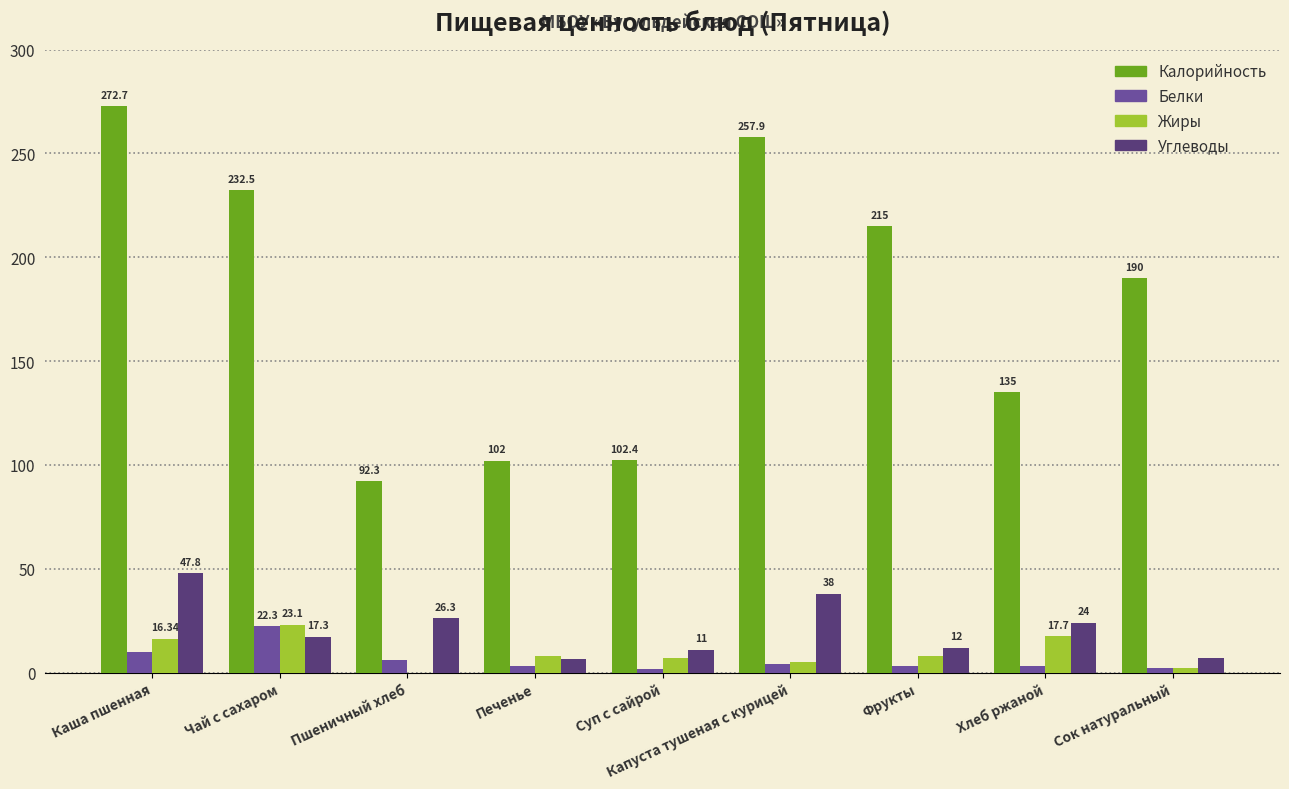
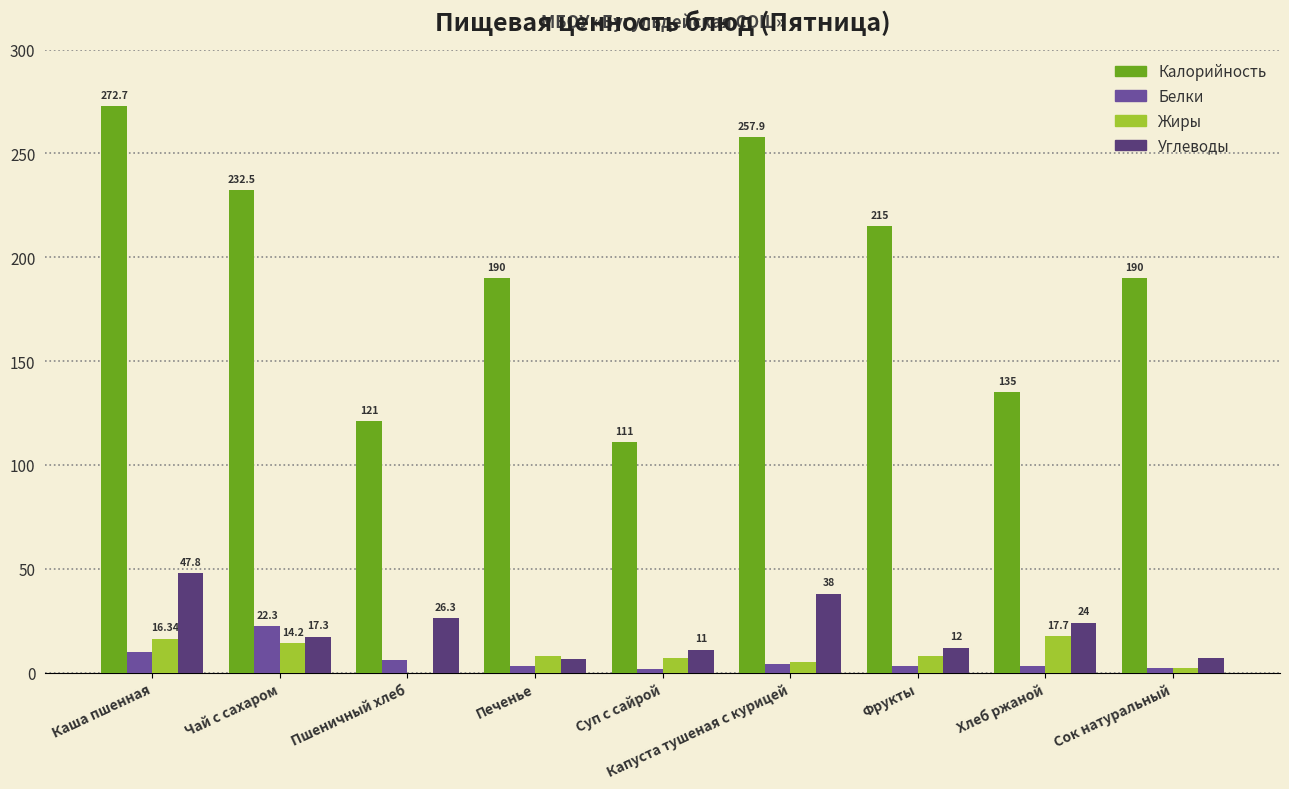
Жиры, Чай с сахаром: 23.1 -> 14.2
Калорийность, Пшеничный хлеб: 92.3 -> 121
Калорийность, Печенье: 102 -> 190
Калорийность, Суп с сайрой: 102.4 -> 111
